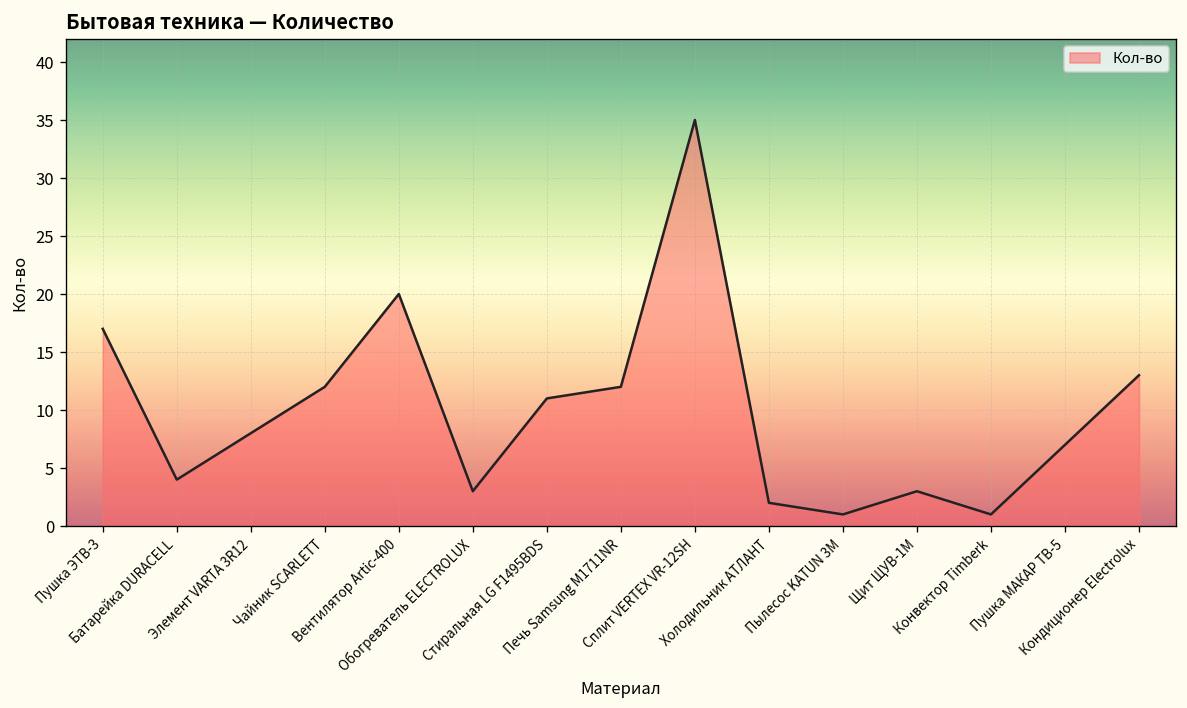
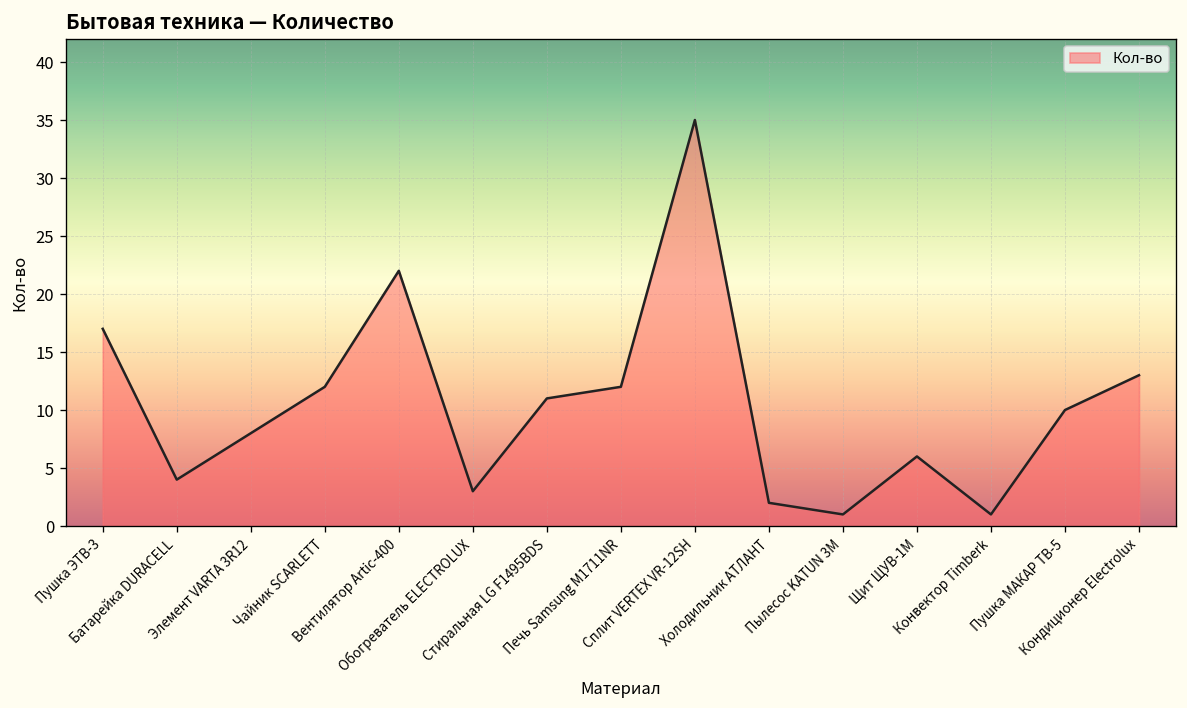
Вентилятор Artic-400: 20 -> 22
Щит ЩУВ-1М: 3 -> 6
Пушка МАКАР ТВ-5: 7 -> 10
